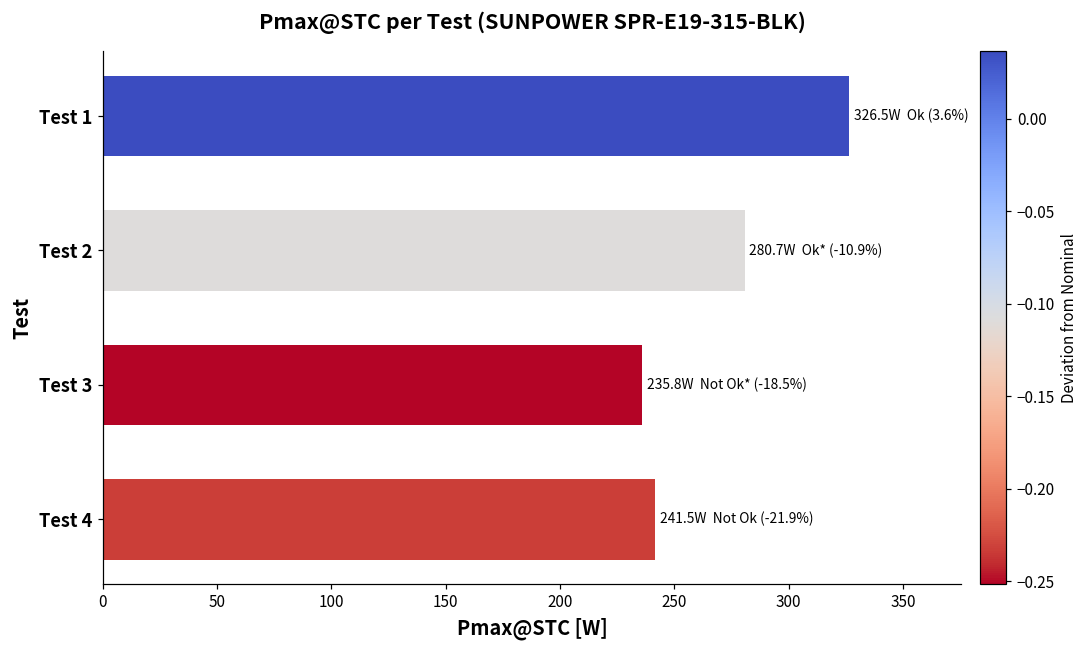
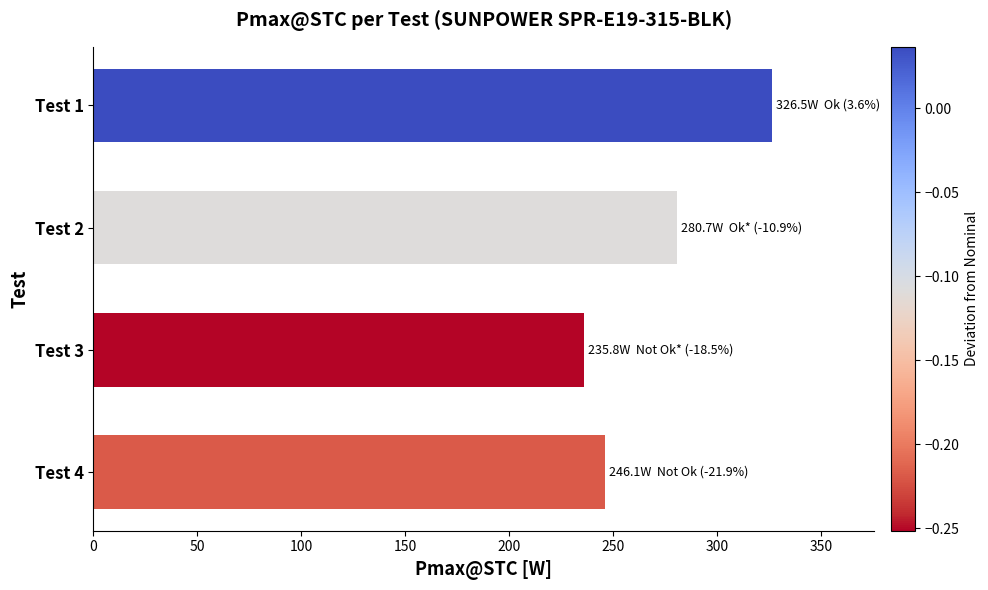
Test 4: 241.5W -> 246.1W
